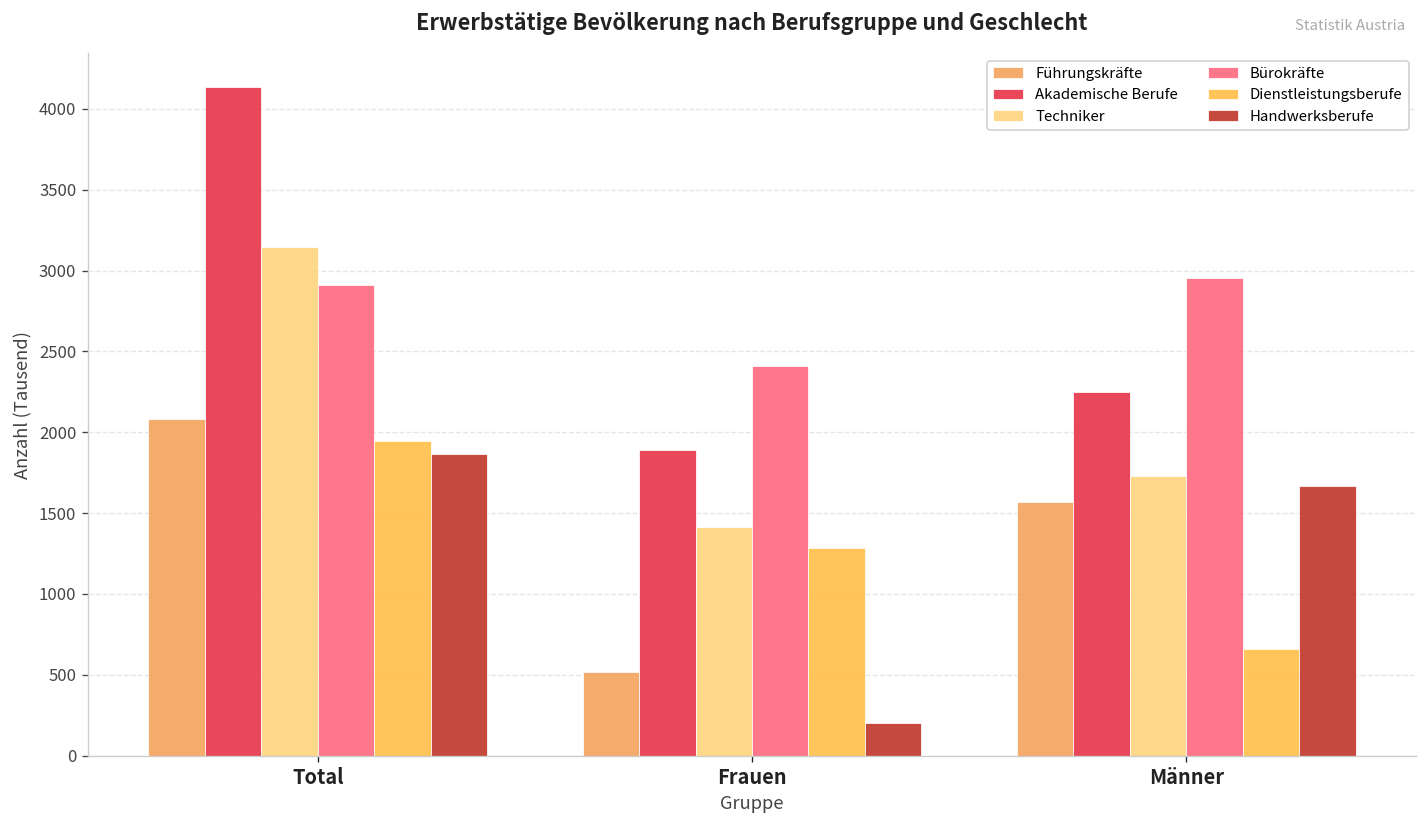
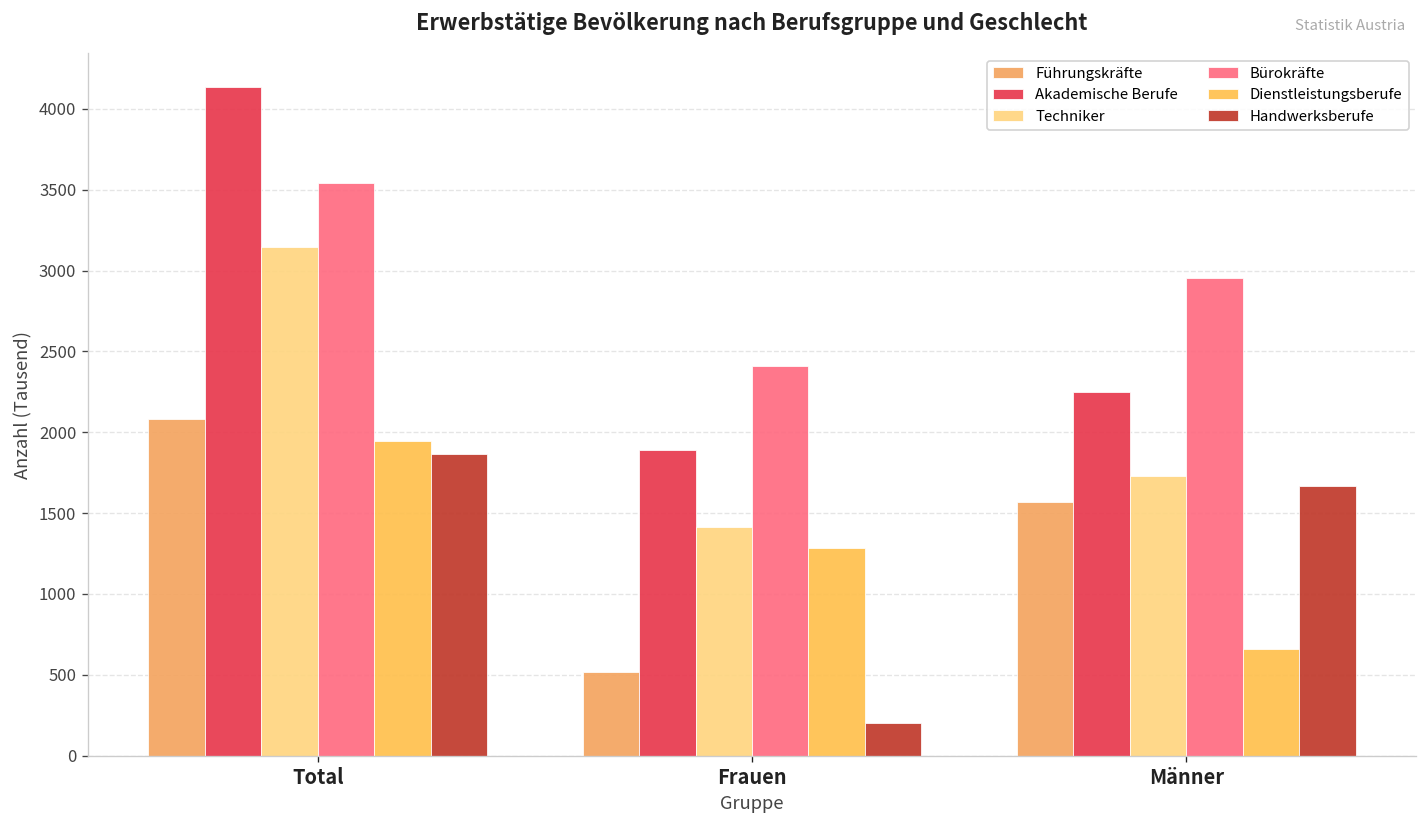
Bürokräfte, Total: 2910 -> 3540
